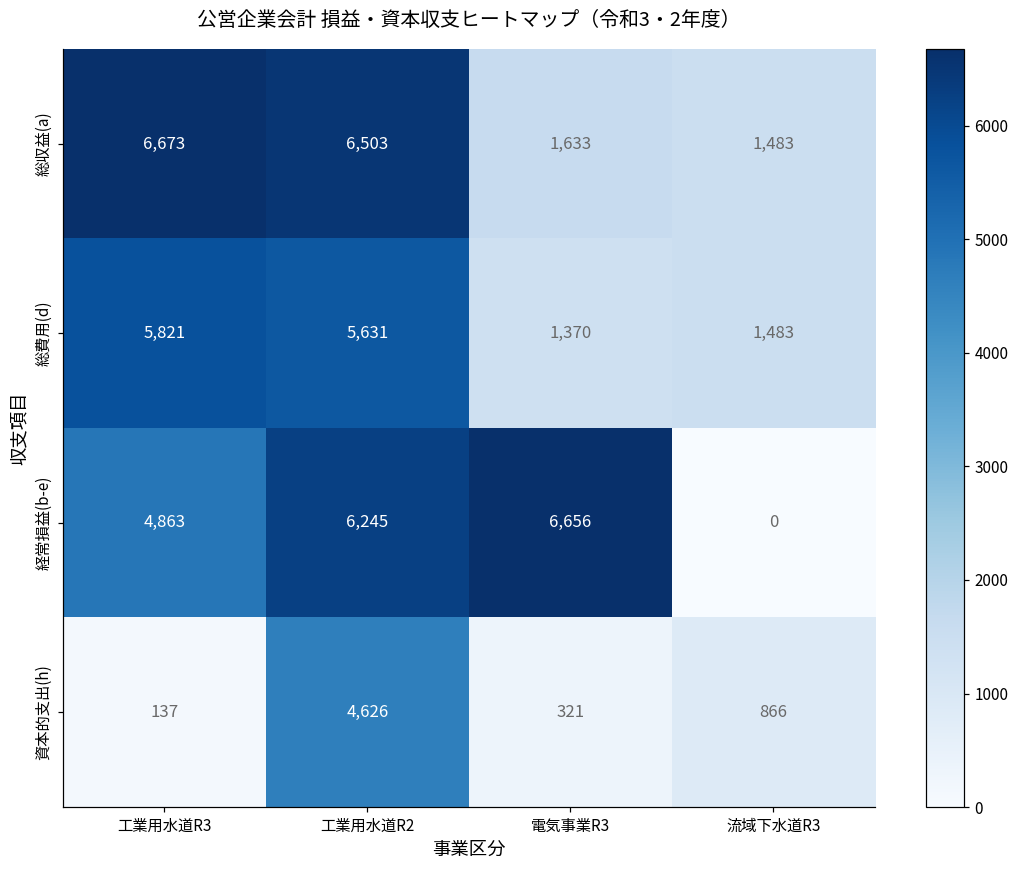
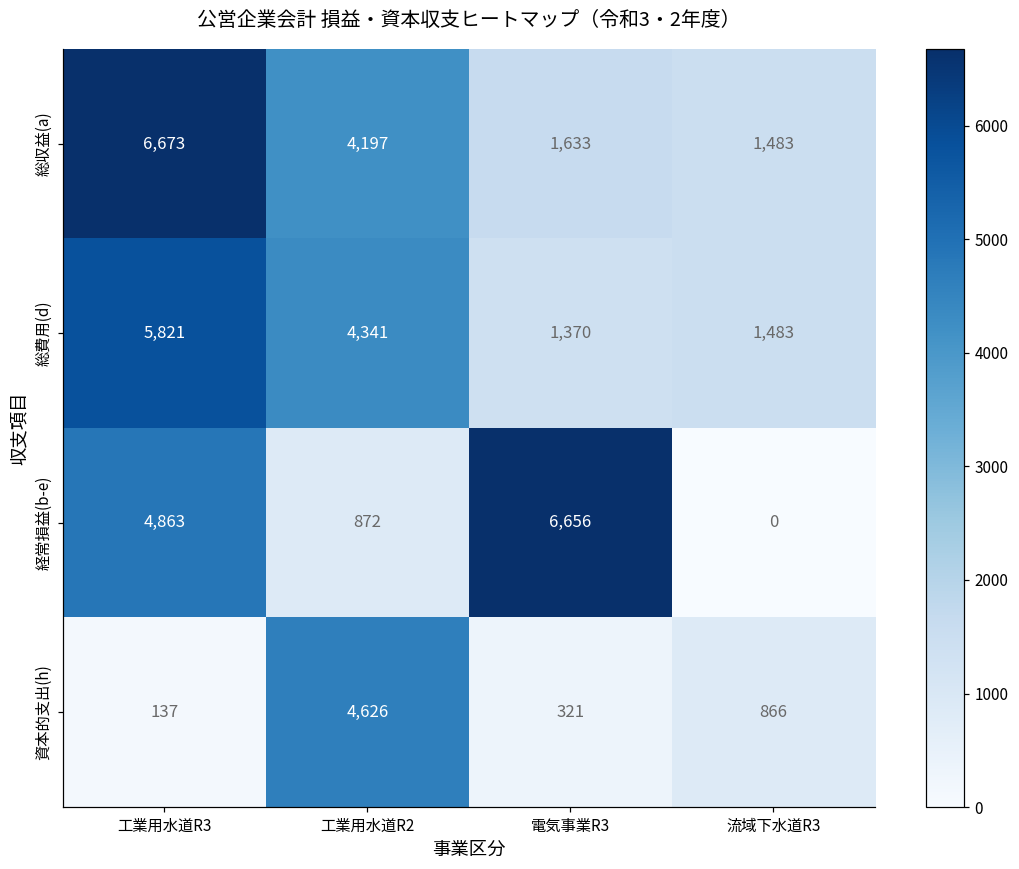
総収益(a), 工業用水道R2: 6,503 -> 4,197
総費用(d), 工業用水道R2: 5,631 -> 4,341
経常損益(b-e), 工業用水道R2: 6,245 -> 872
